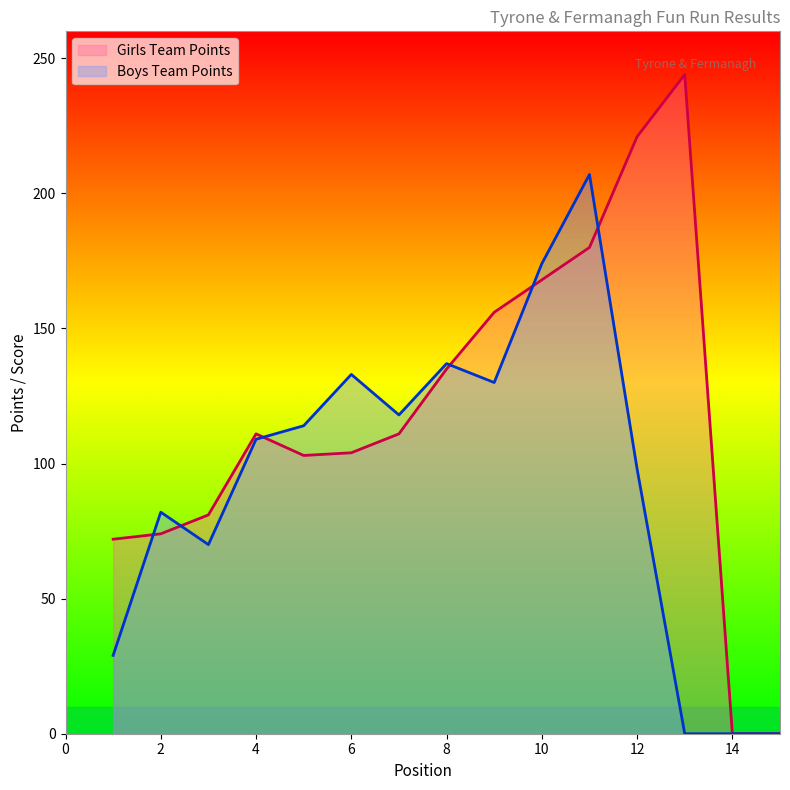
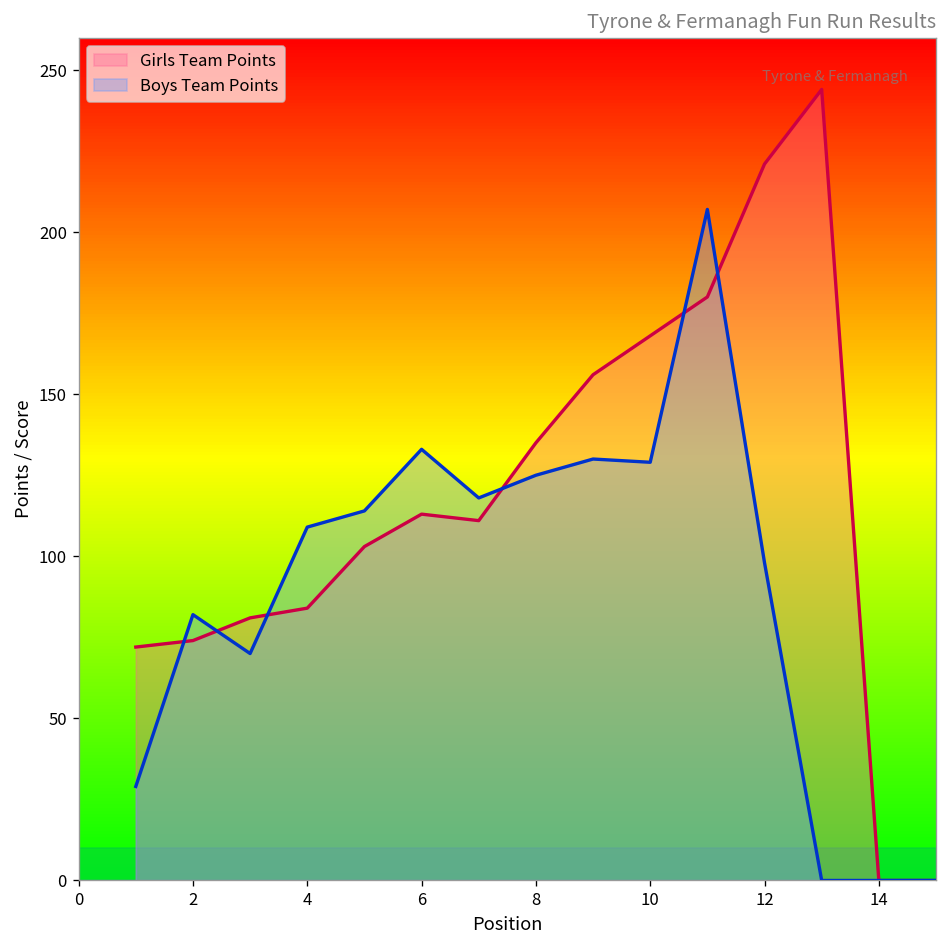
Girls Team Points, 4: 111 -> 84
Girls Team Points, 6: 104 -> 113
Boys Team Points, 8: 137 -> 125
Boys Team Points, 10: 174 -> 129
